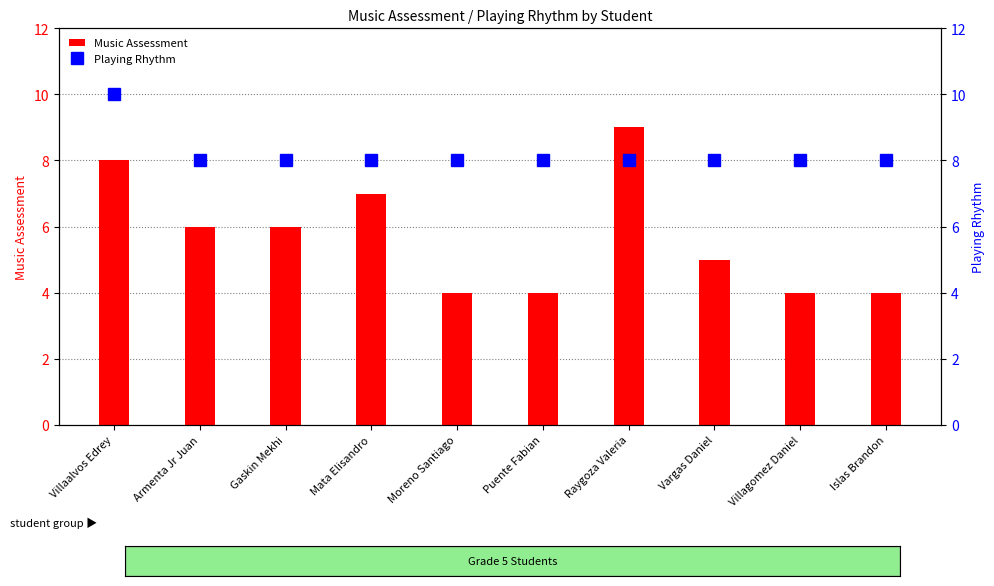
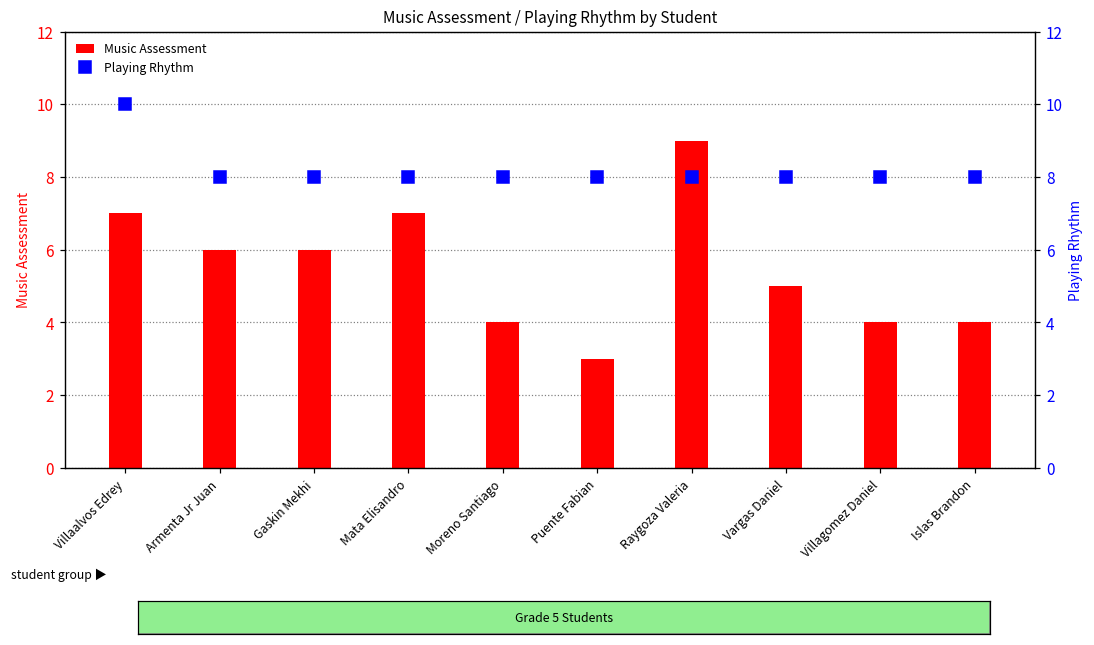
Music Assessment, Villaalvos Edrey: 8 -> 7
Music Assessment, Puente Fabian: 4 -> 3
